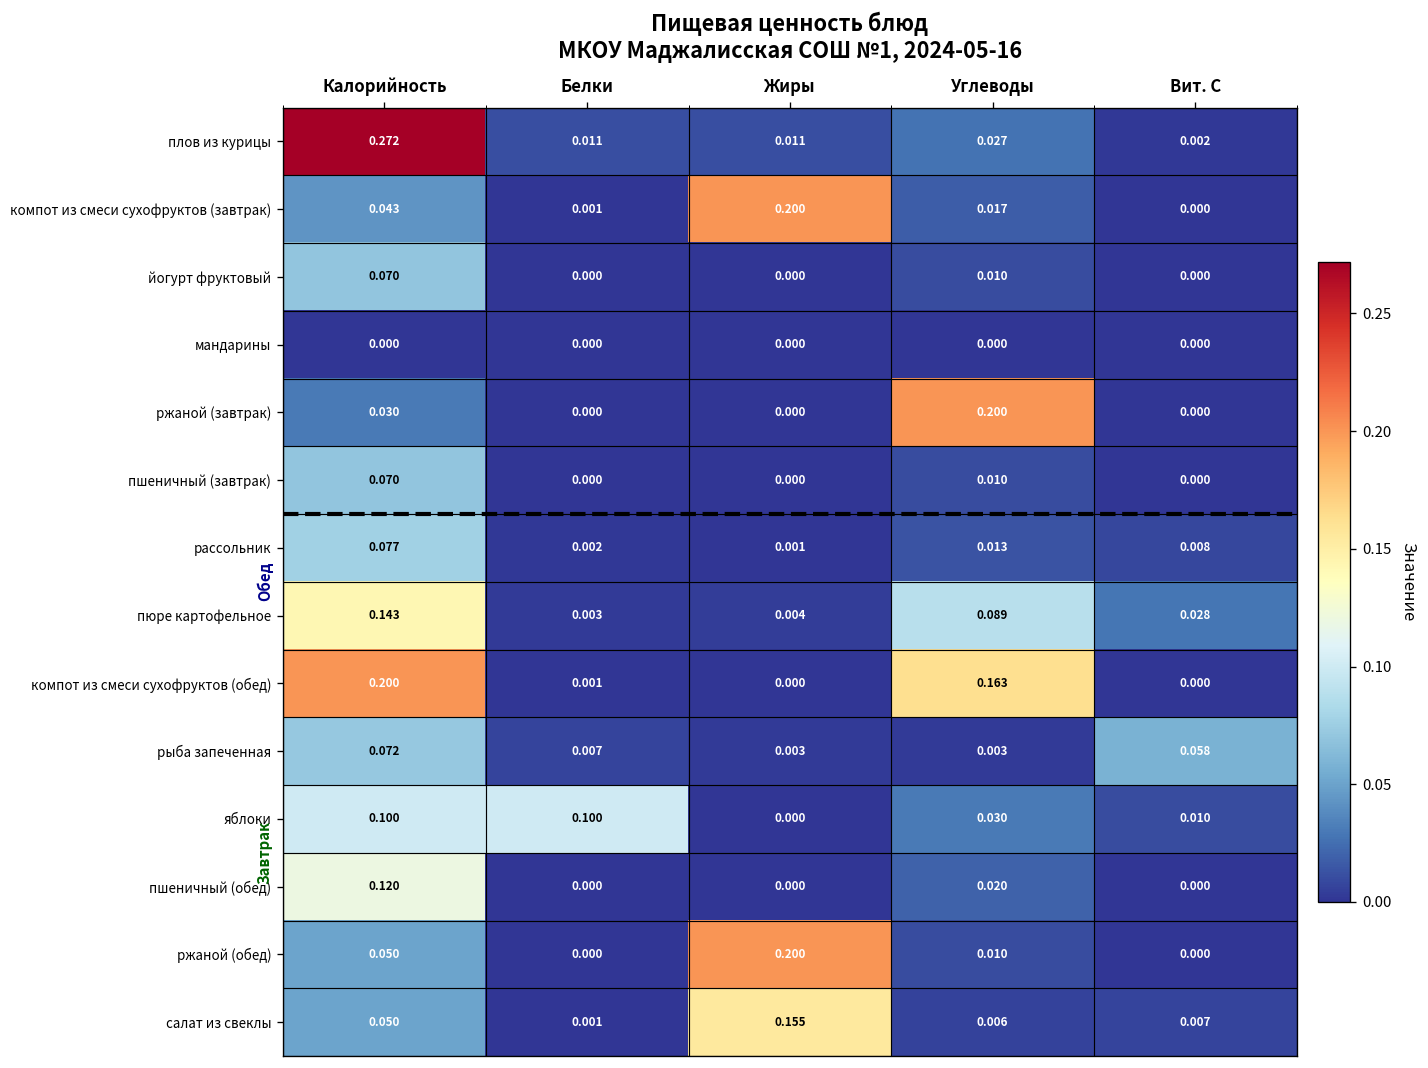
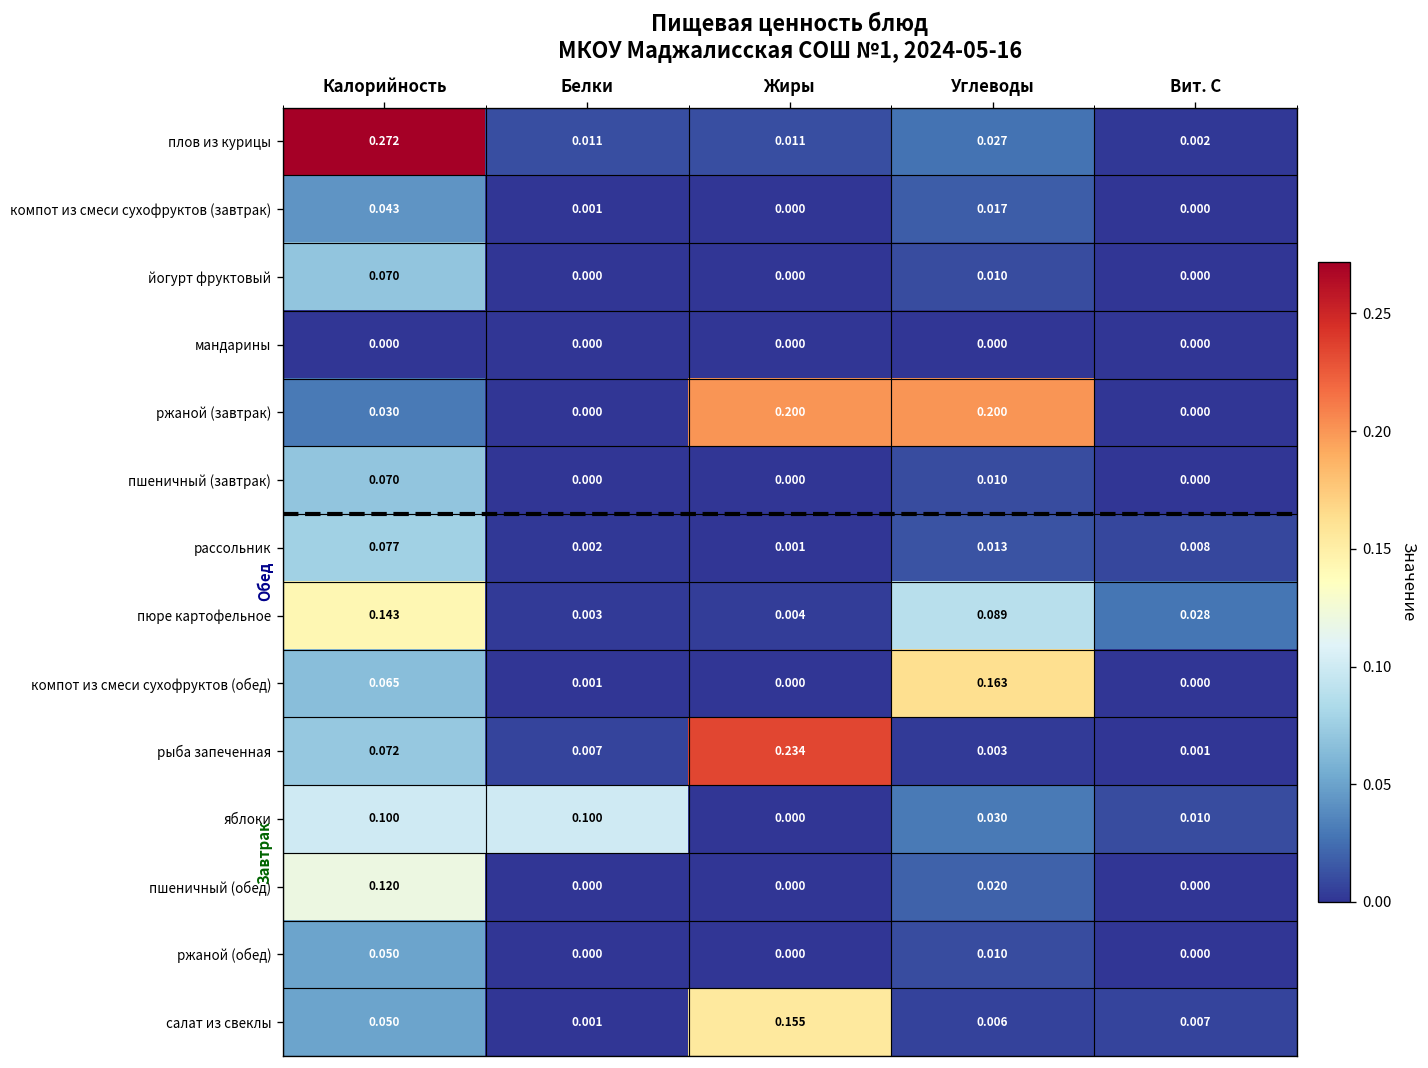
компот из смеси сухофруктов (завтрак), Жиры: 0.200 -> 0.000
ржаной (завтрак), Жиры: 0.000 -> 0.200
компот из смеси сухофруктов (обед), Калорийность: 0.200 -> 0.065
рыба запеченная, Жиры: 0.003 -> 0.234
рыба запеченная, Вит. С: 0.058 -> 0.001
ржаной (обед), Жиры: 0.200 -> 0.000
